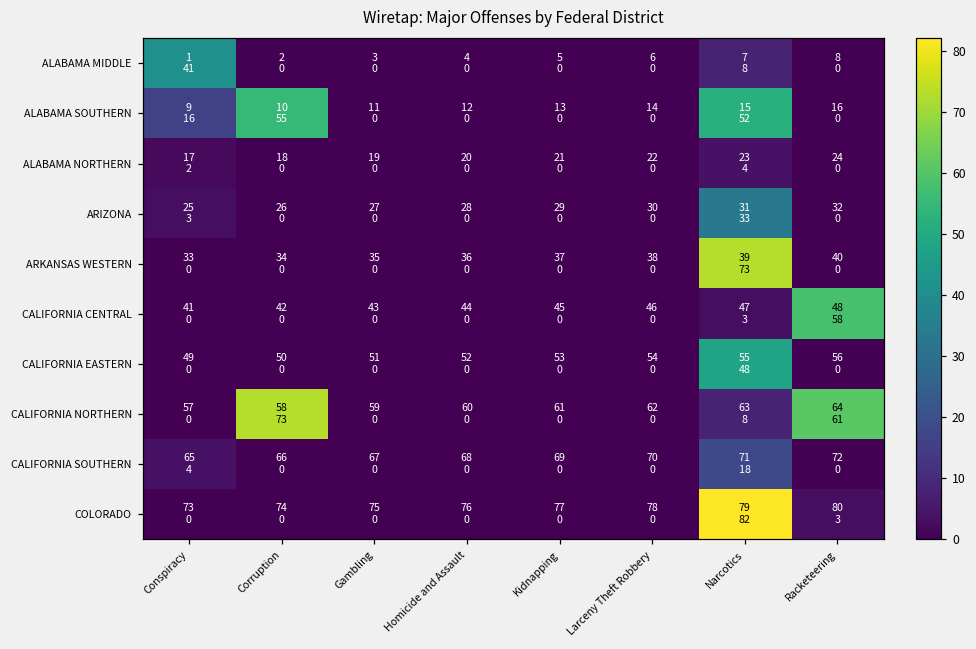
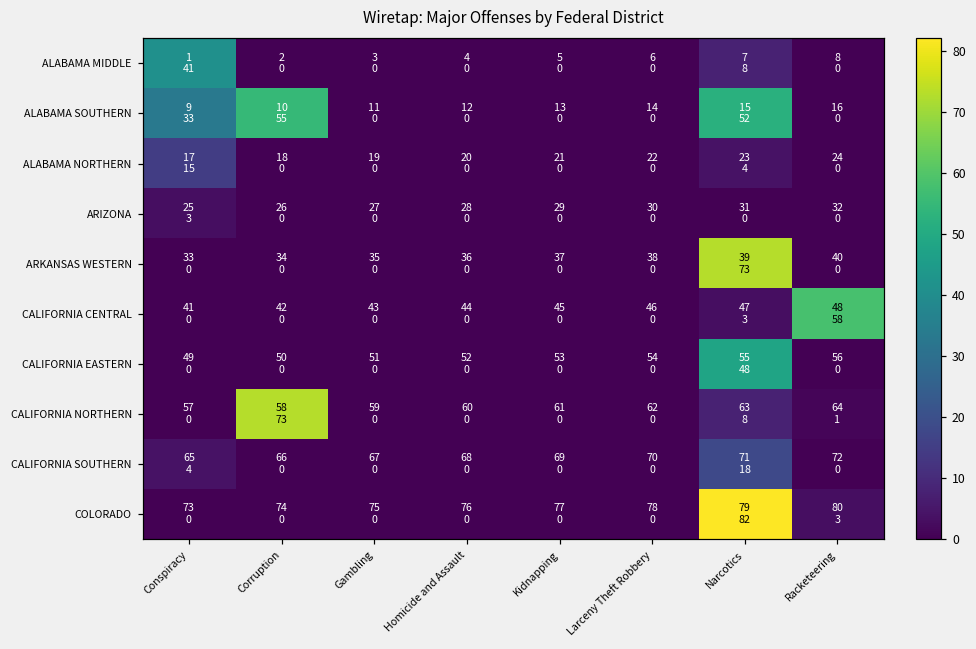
ALABAMA SOUTHERN, Conspiracy: 16 -> 33
ALABAMA NORTHERN, Conspiracy: 2 -> 15
ARIZONA, Narcotics: 33 -> 0
CALIFORNIA NORTHERN, Racketeering: 61 -> 1
